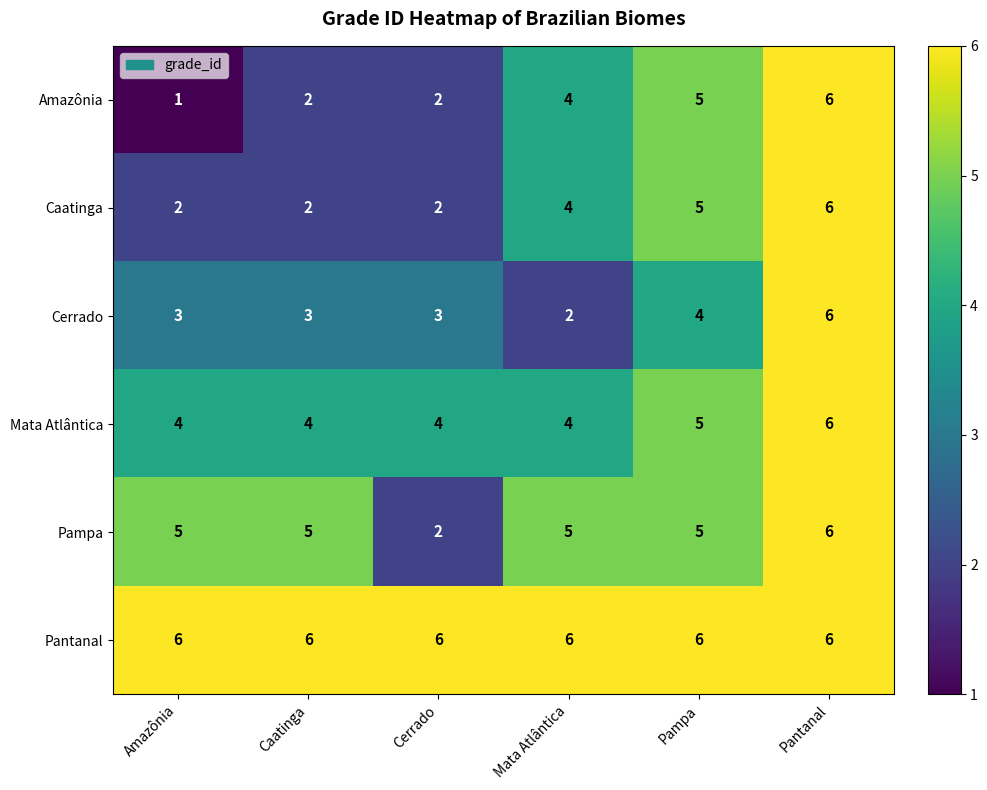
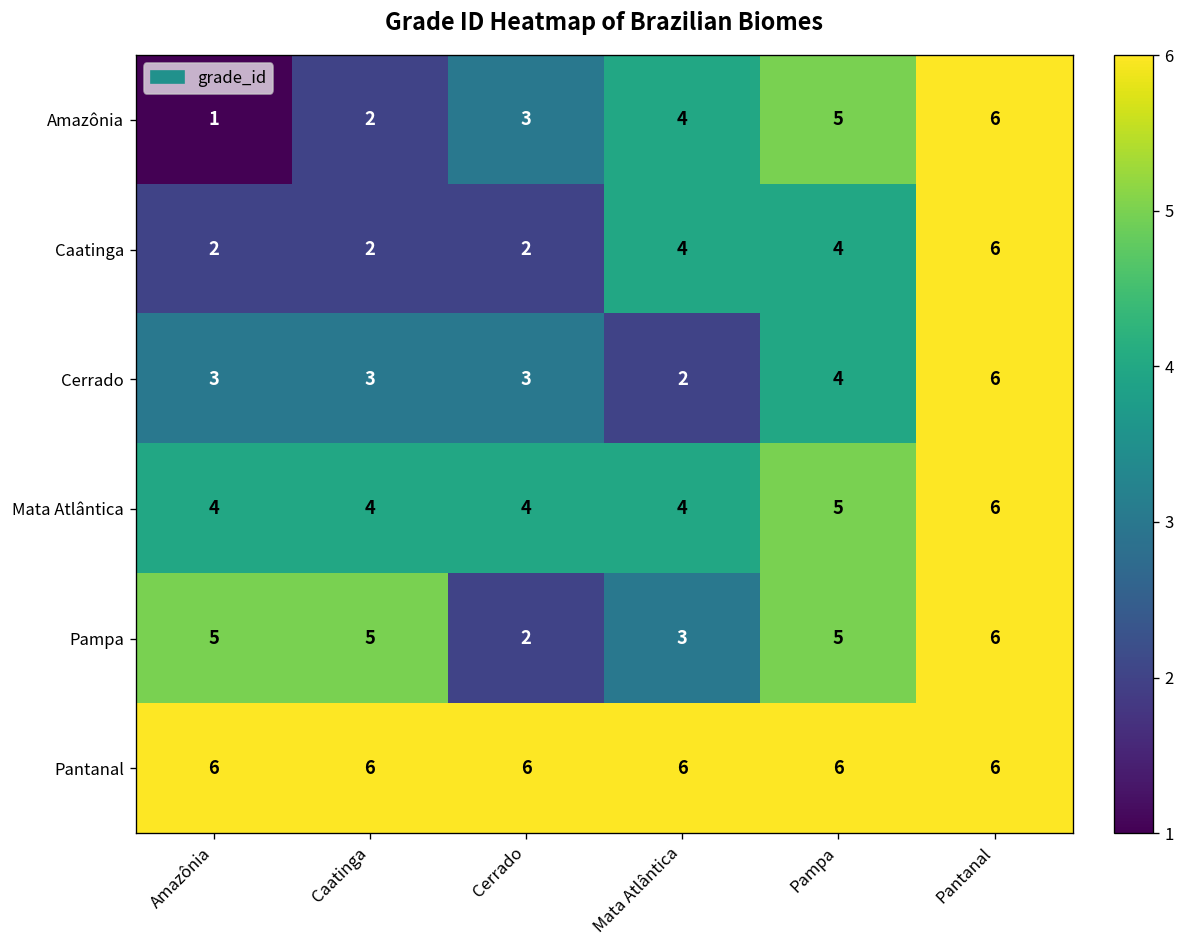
Amazônia, Cerrado: 2 -> 3
Caatinga, Pampa: 5 -> 4
Pampa, Mata Atlântica: 5 -> 3
